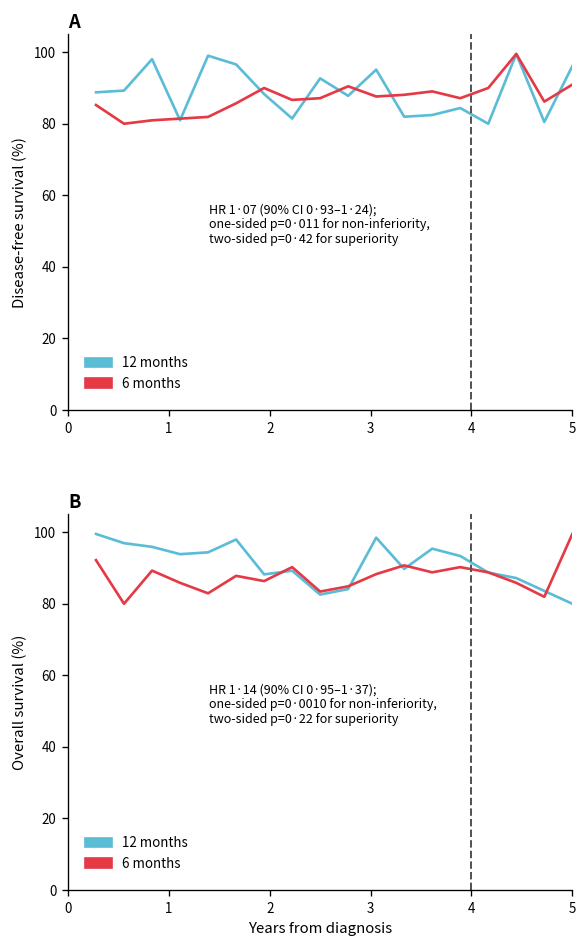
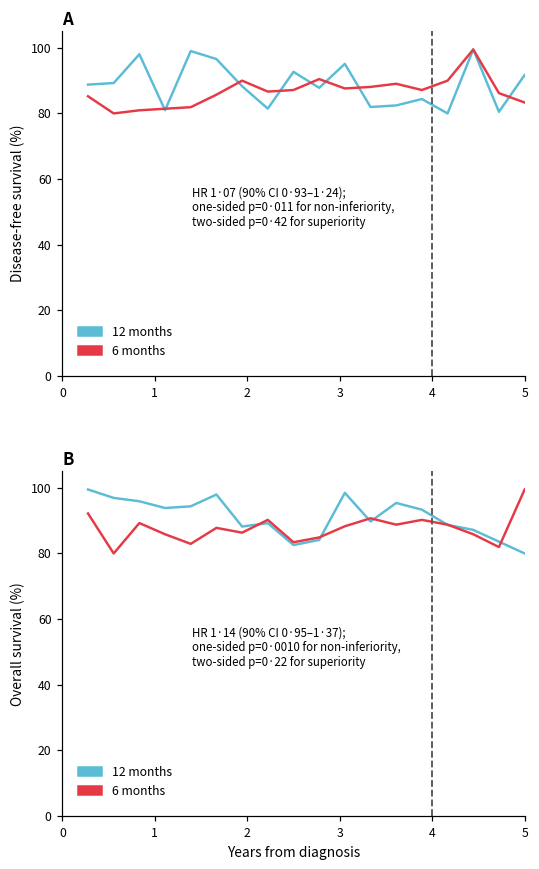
A, 12 months, 5: 96 -> 92
A, 6 months, 5: 91 -> 83
